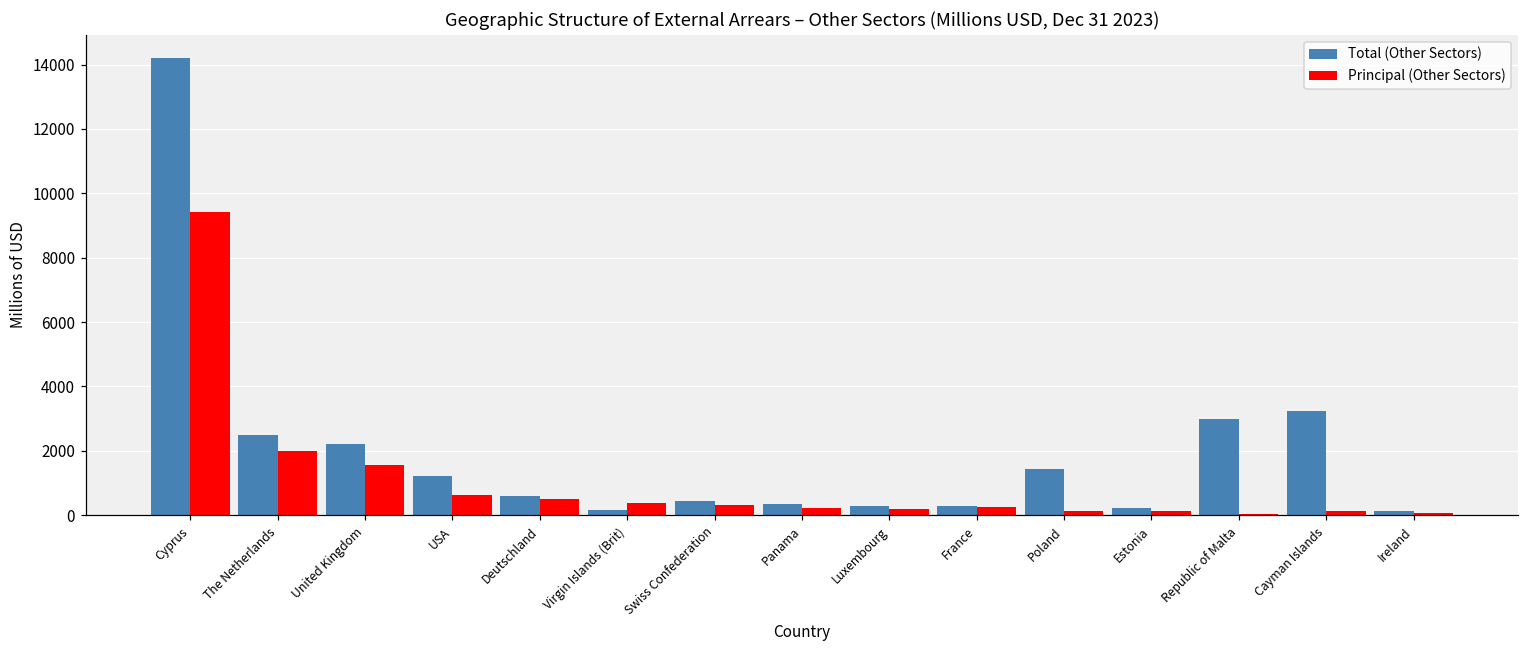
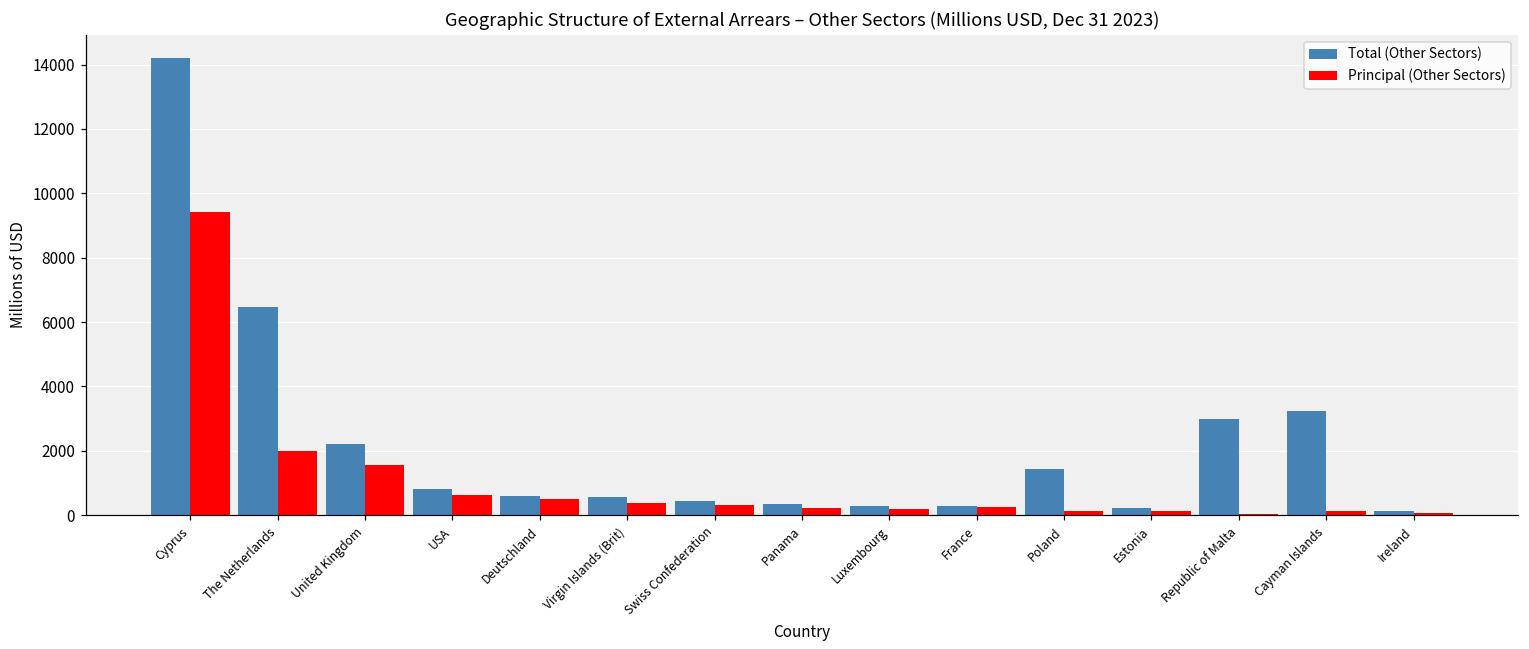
Total (Other Sectors), The Netherlands: 2500 -> 6500
Total (Other Sectors), USA: 1200 -> 800
Total (Other Sectors), Virgin Islands (Brit): 100 -> 600
